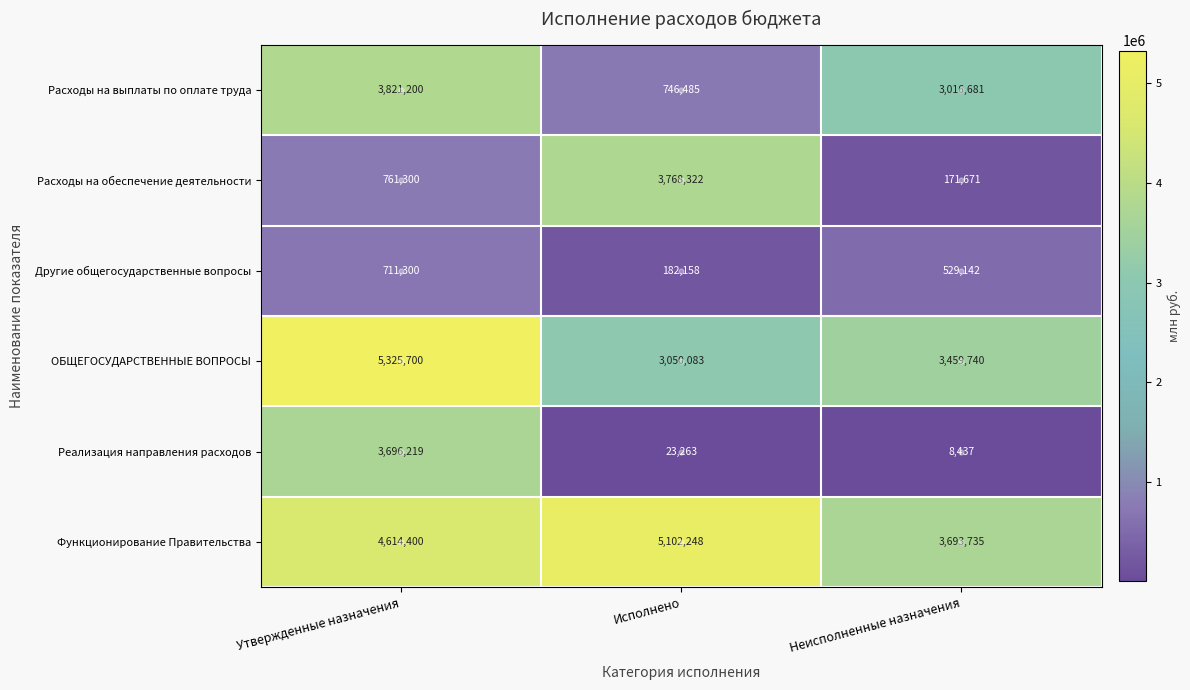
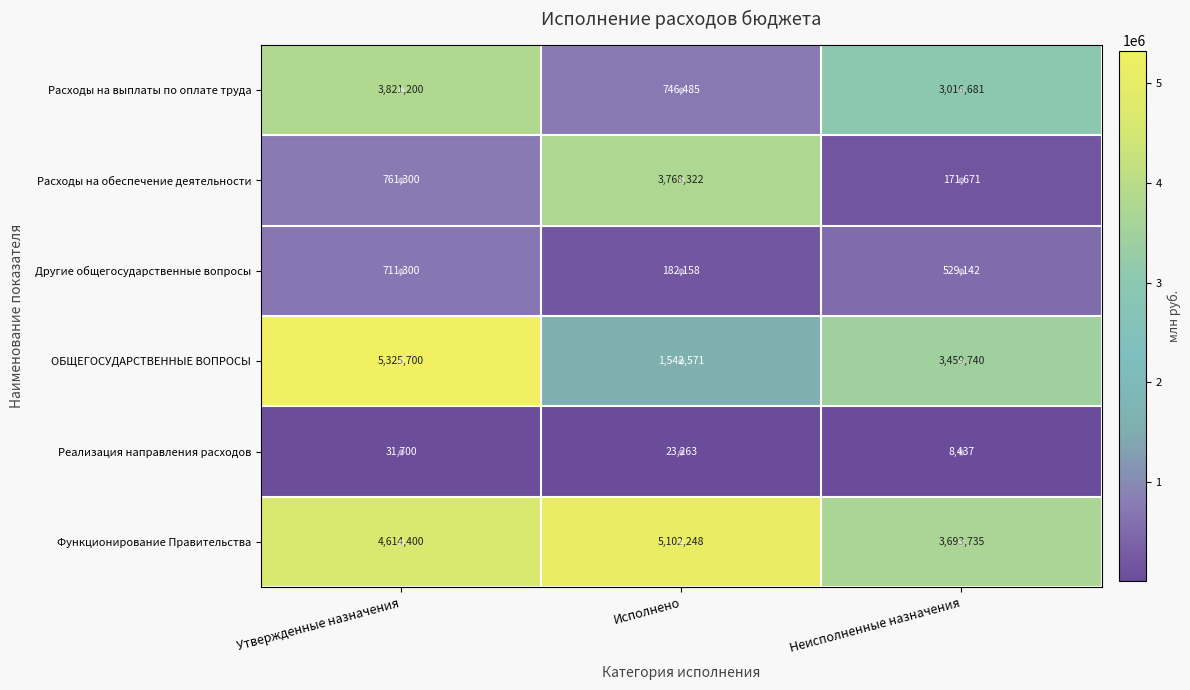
ОБЩЕГОСУДАРСТВЕННЫЕ ВОПРОСЫ, Исполнено: 3,050,083 -> 1,542,571
Реализация направления расходов, Утвержденные назначения: 3,696,219 -> 31,700
